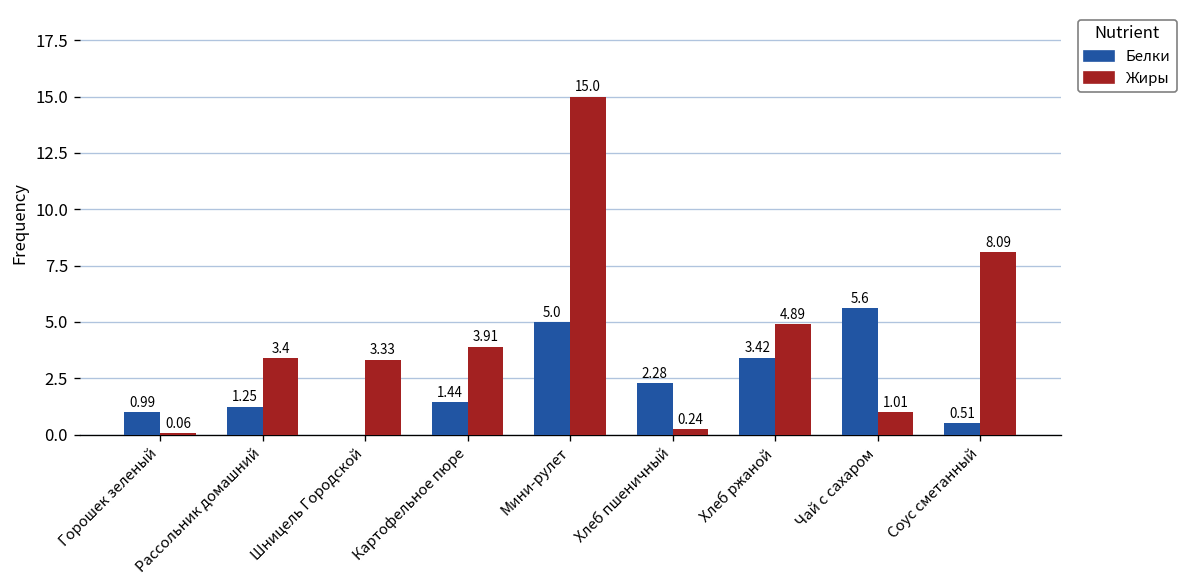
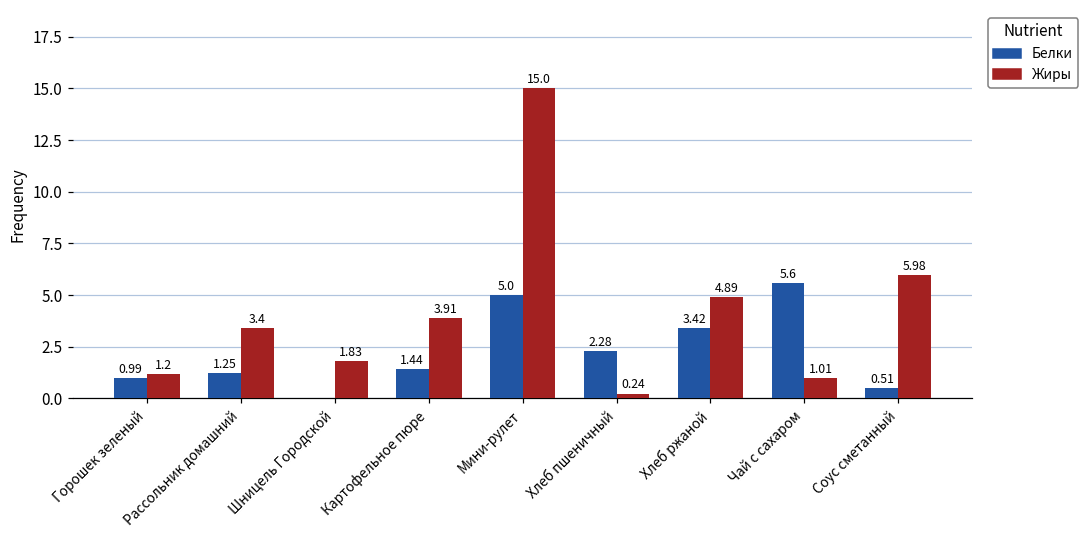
Жиры, Горошек зеленый: 0.06 -> 1.2
Жиры, Шницель Городской: 3.33 -> 1.83
Жиры, Соус сметанный: 8.09 -> 5.98
